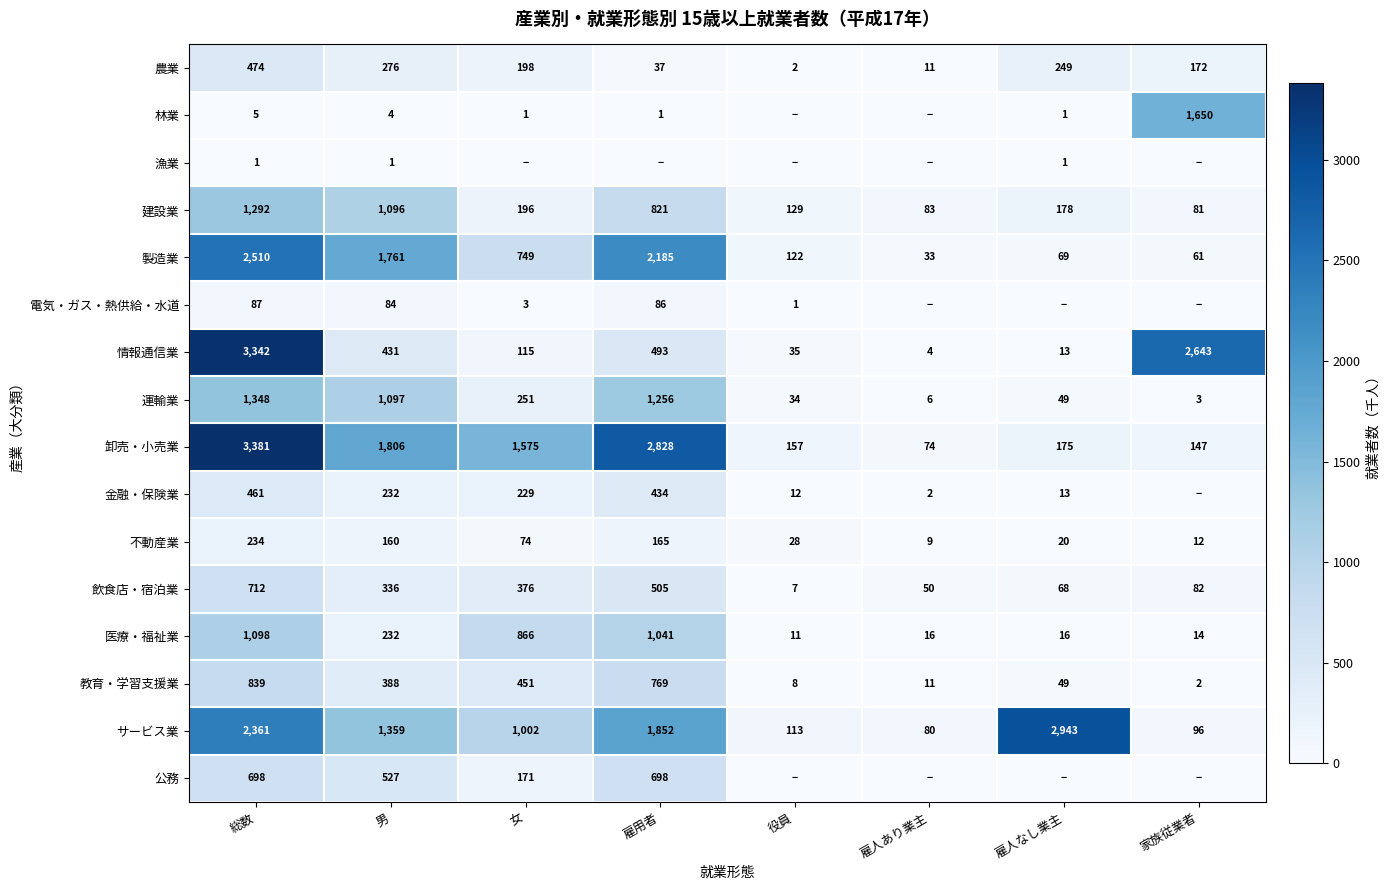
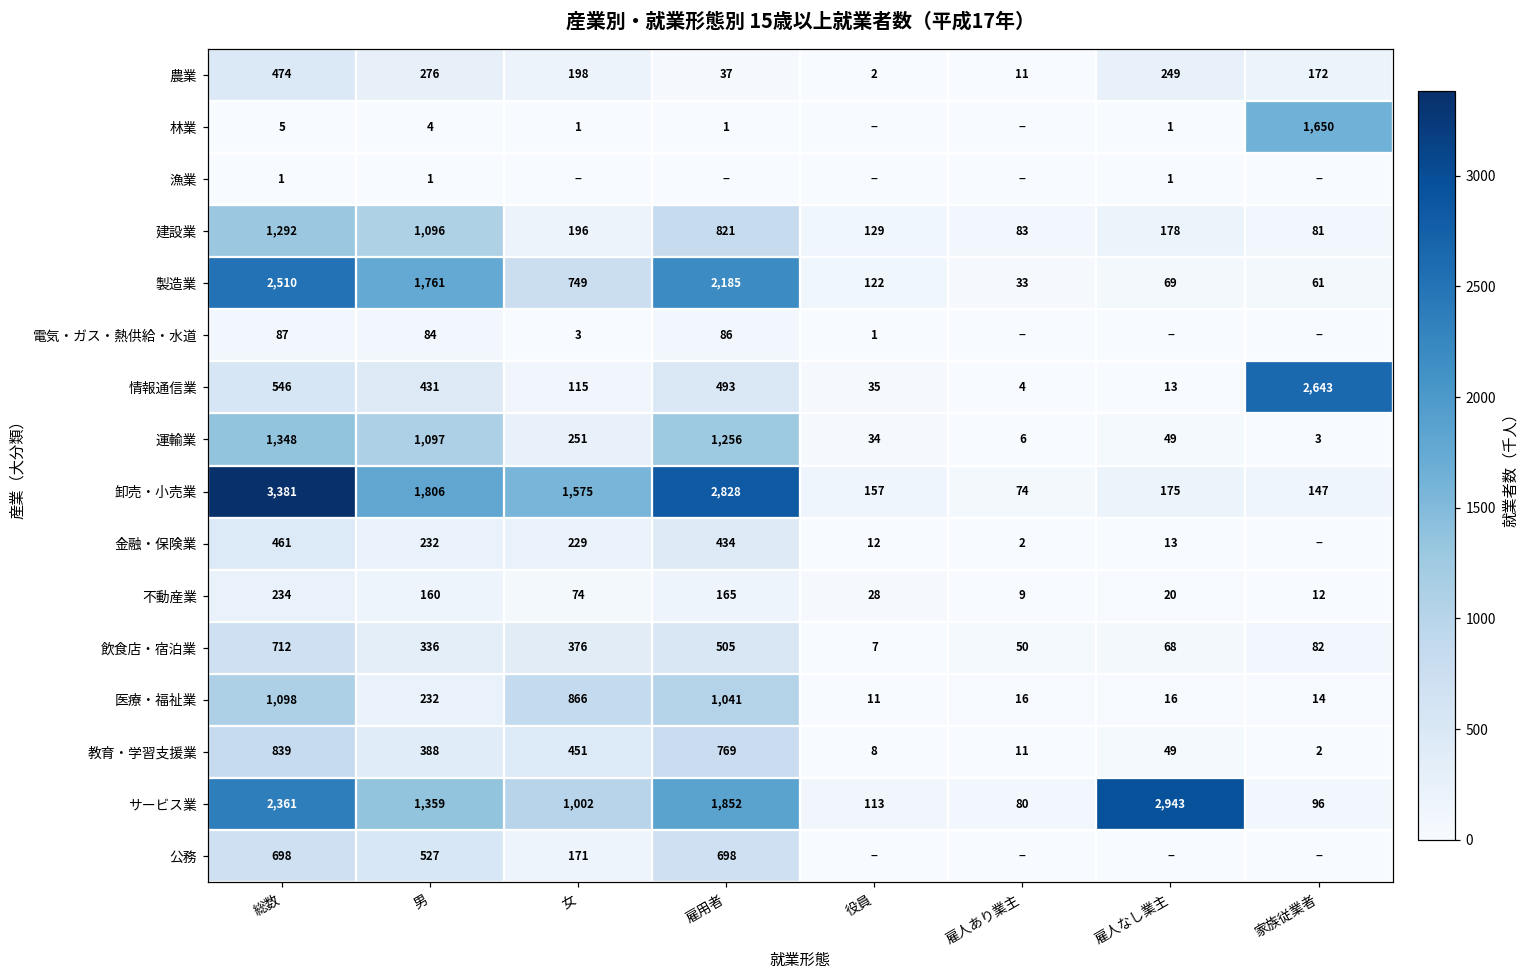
情報通信業, 総数: 3,342 -> 546
